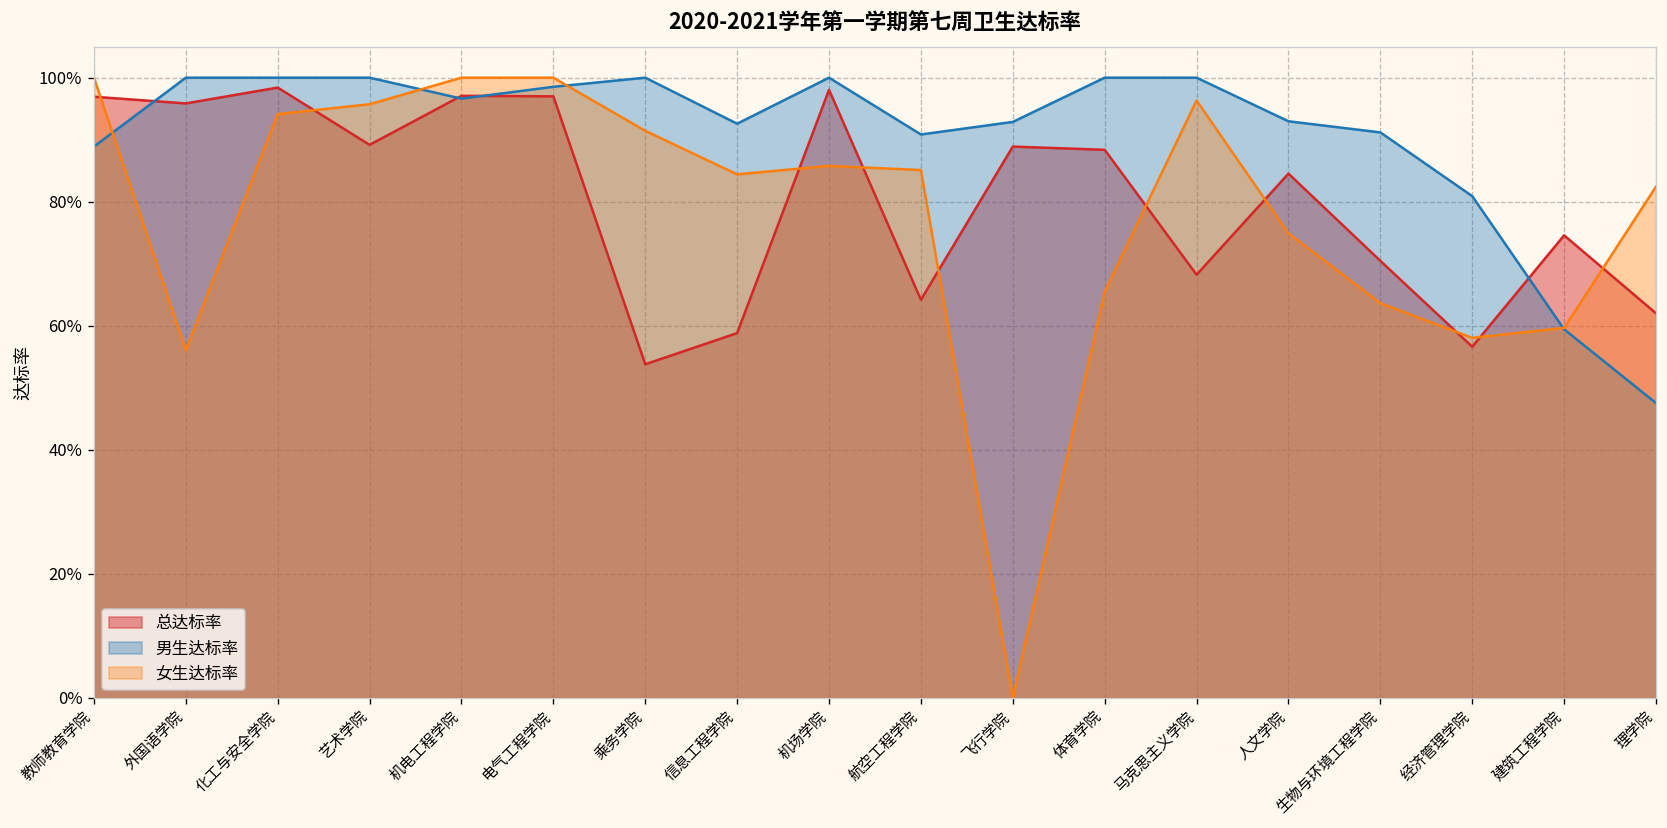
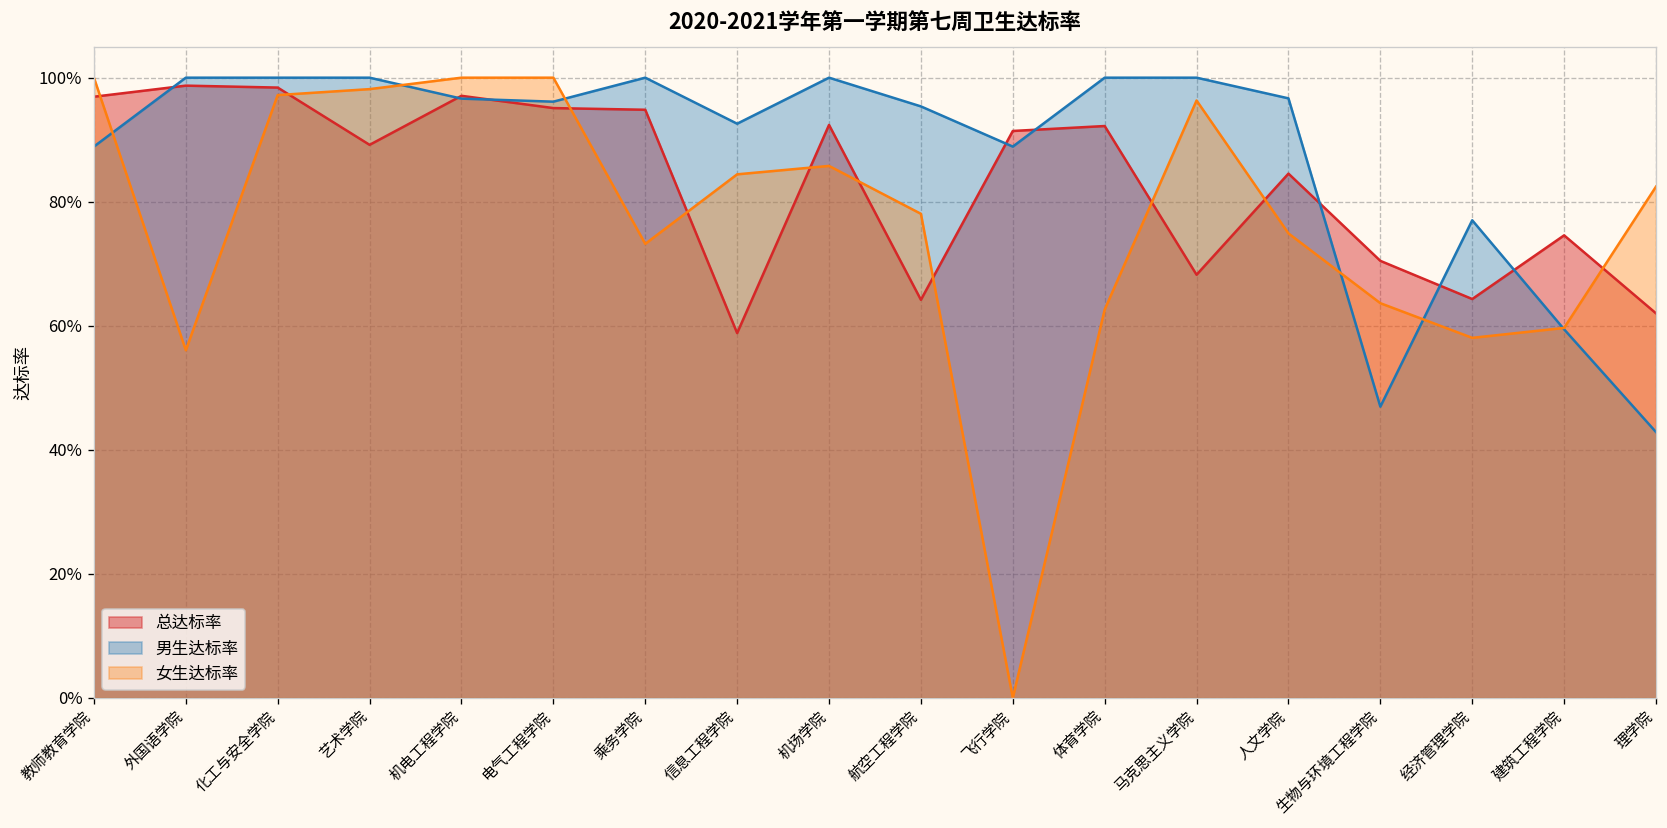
总达标率, 外国语学院: 96% -> 99%
女生达标率, 化工与安全学院: 94% -> 97%
女生达标率, 艺术学院: 96% -> 98%
总达标率, 电气工程学院: 97% -> 95%
男生达标率, 电气工程学院: 99% -> 96%
总达标率, 乘务学院: 54% -> 95%
女生达标率, 乘务学院: 91% -> 73%
总达标率, 机场学院: 98% -> 92%
男生达标率, 航空工程学院: 91% -> 95%
女生达标率, 航空工程学院: 85% -> 78%
总达标率, 飞行学院: 89% -> 91%
男生达标率, 飞行学院: 93% -> 89%
总达标率, 体育学院: 88% -> 92%
女生达标率, 体育学院: 66% -> 63%
男生达标率, 人文学院: 93% -> 97%
男生达标率, 生物与环境工程学院: 91% -> 47%
总达标率, 经济管理学院: 57% -> 64%
男生达标率, 经济管理学院: 81% -> 77%
男生达标率, 理学院: 48% -> 43%
